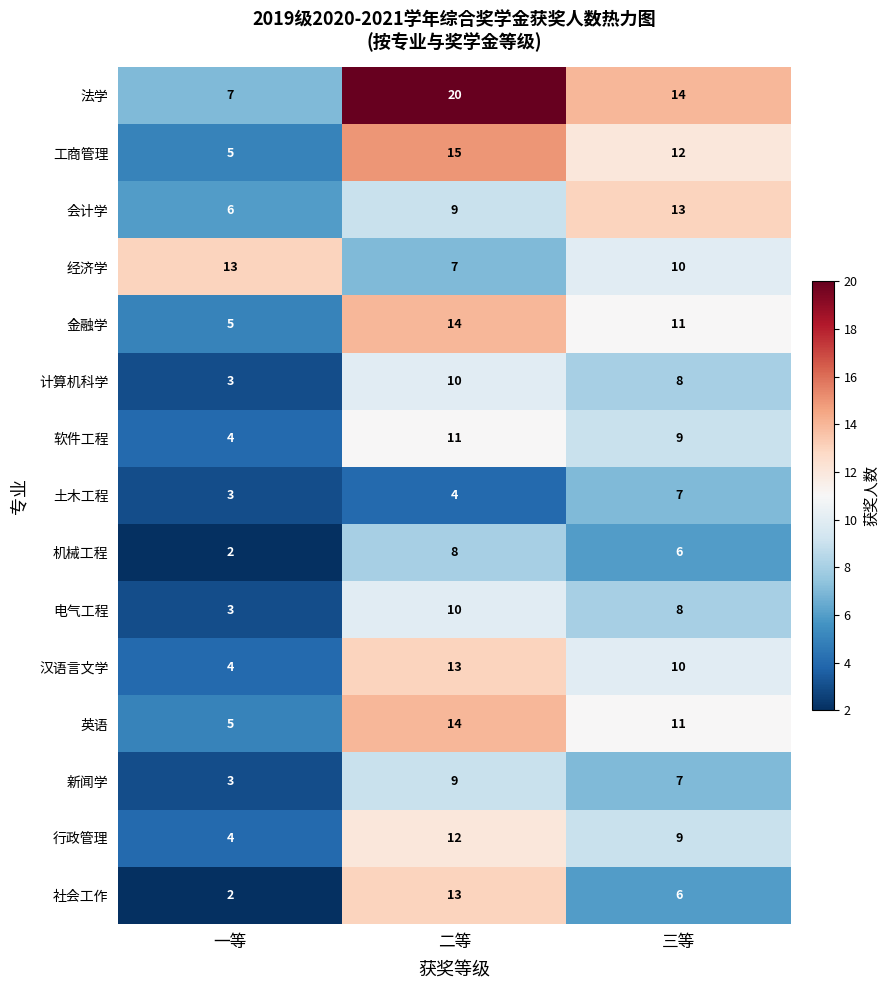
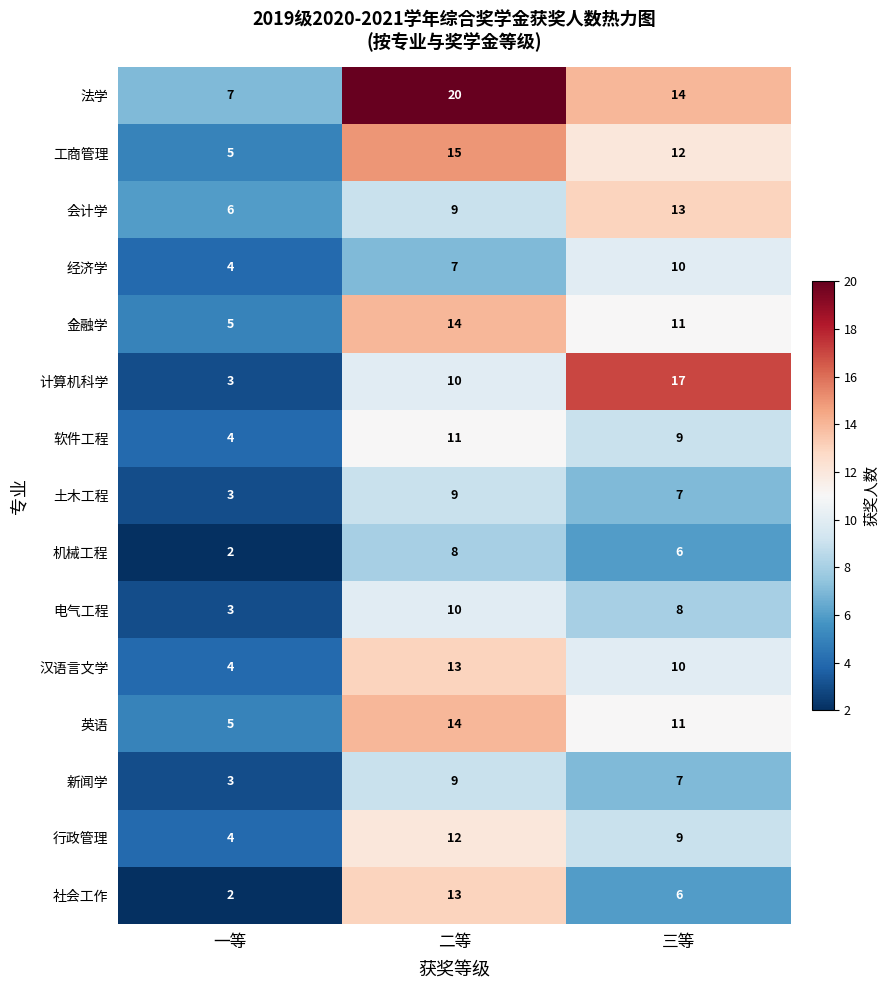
经济学, 一等: 13 -> 4
计算机科学, 三等: 8 -> 17
土木工程, 二等: 4 -> 9
